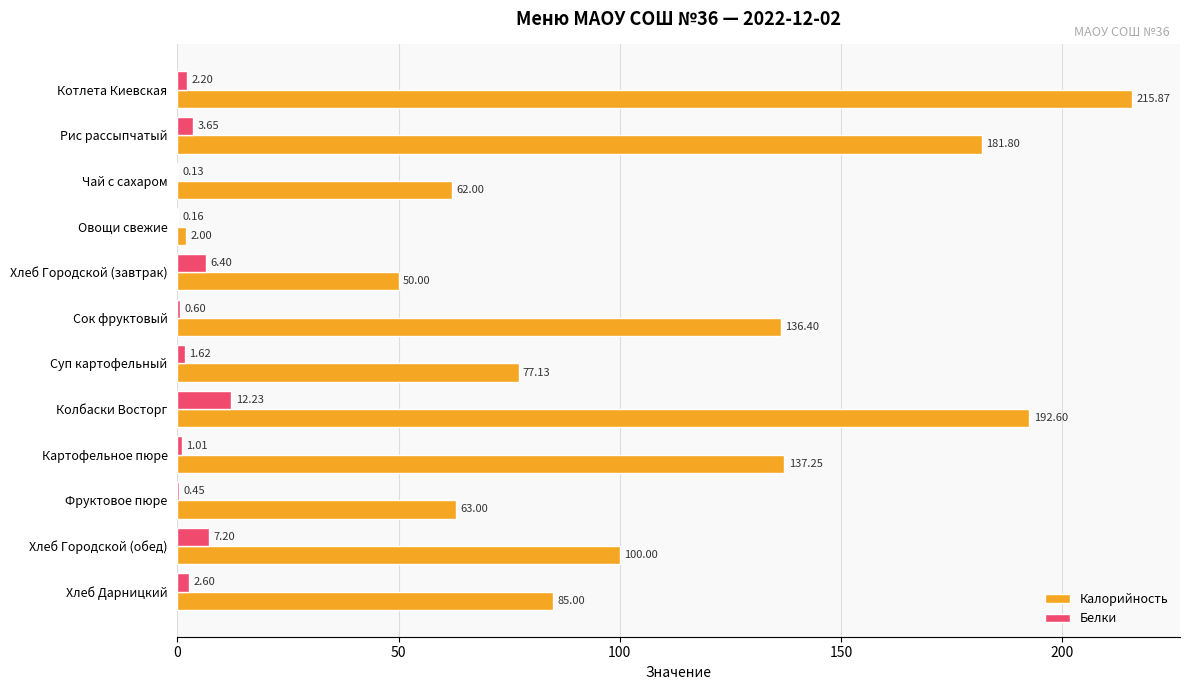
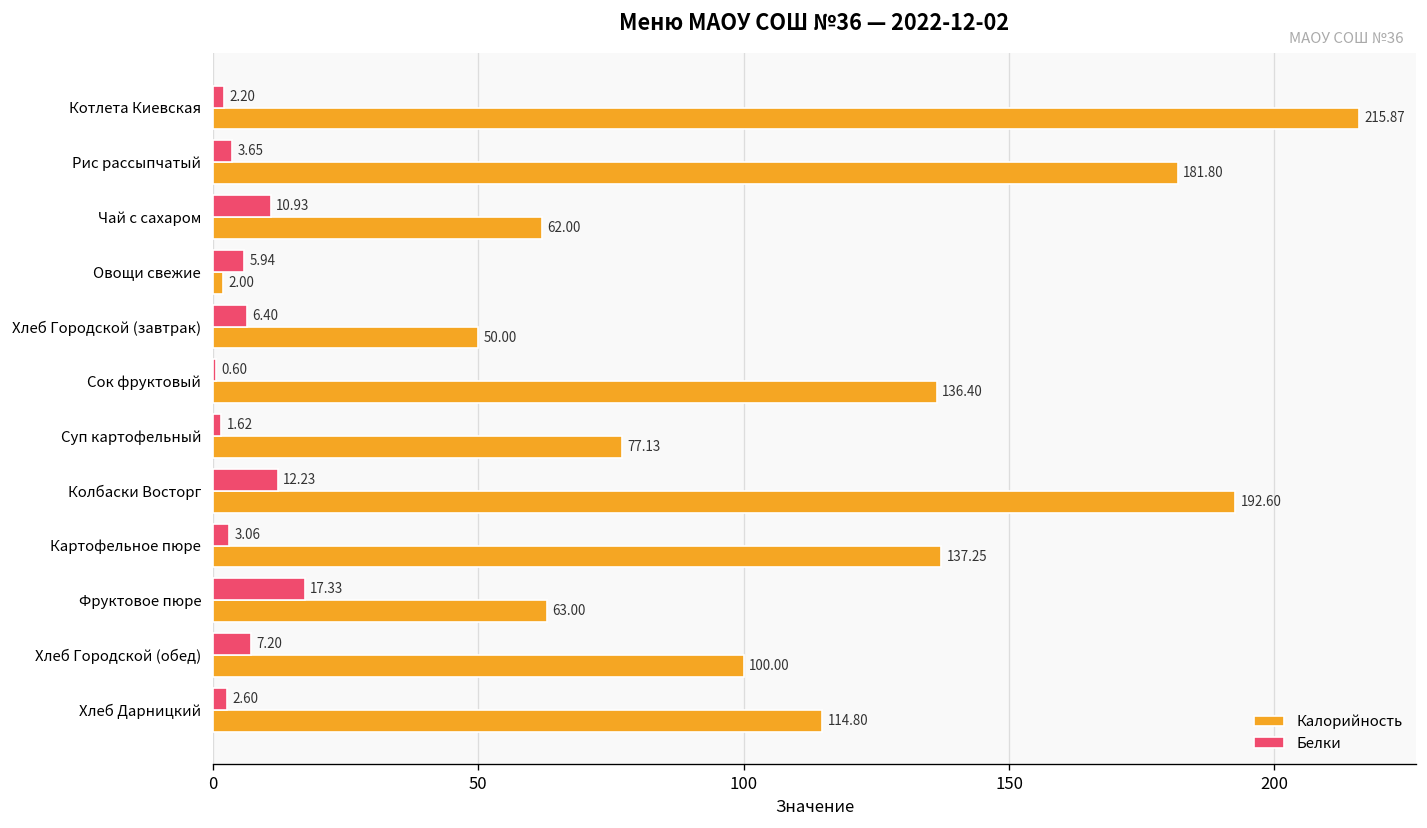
Белки, Чай с сахаром: 0.13 -> 10.93
Белки, Овощи свежие: 0.16 -> 5.94
Белки, Картофельное пюре: 1.01 -> 3.06
Белки, Фруктовое пюре: 0.45 -> 17.33
Калорийность, Хлеб Дарницкий: 85.00 -> 114.80
